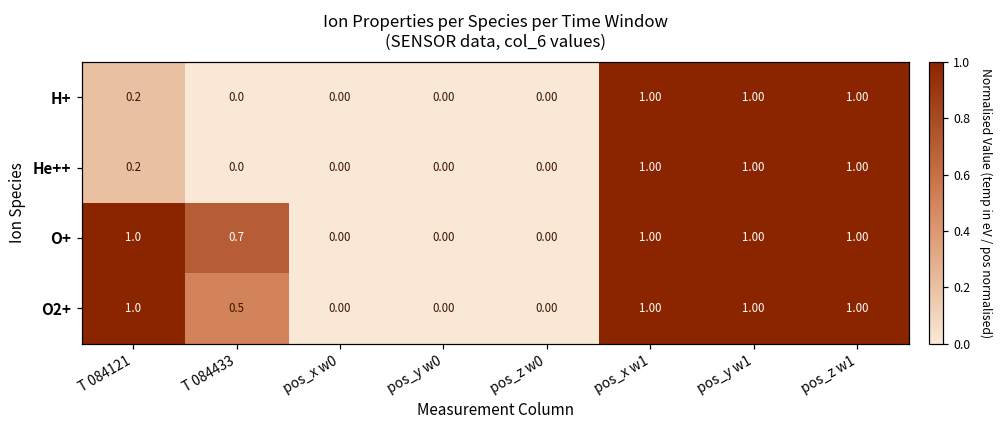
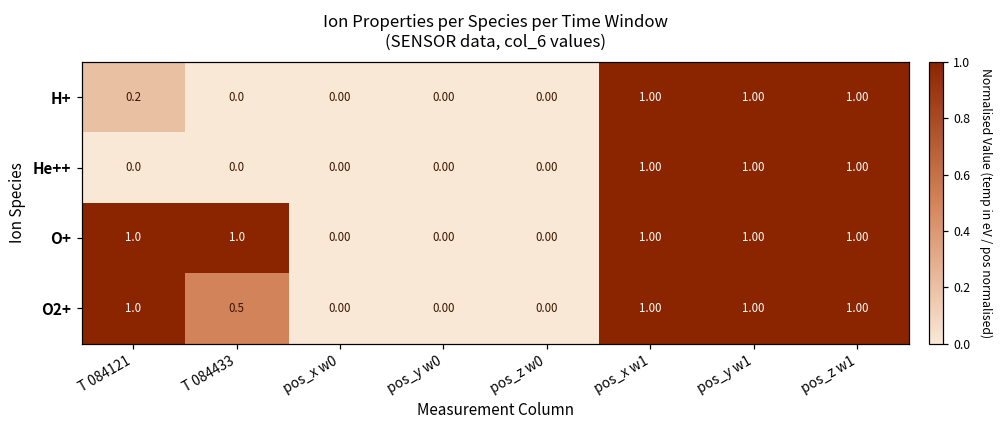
He++, T 084121: 0.2 -> 0.0
O+, T 084433: 0.7 -> 1.0
